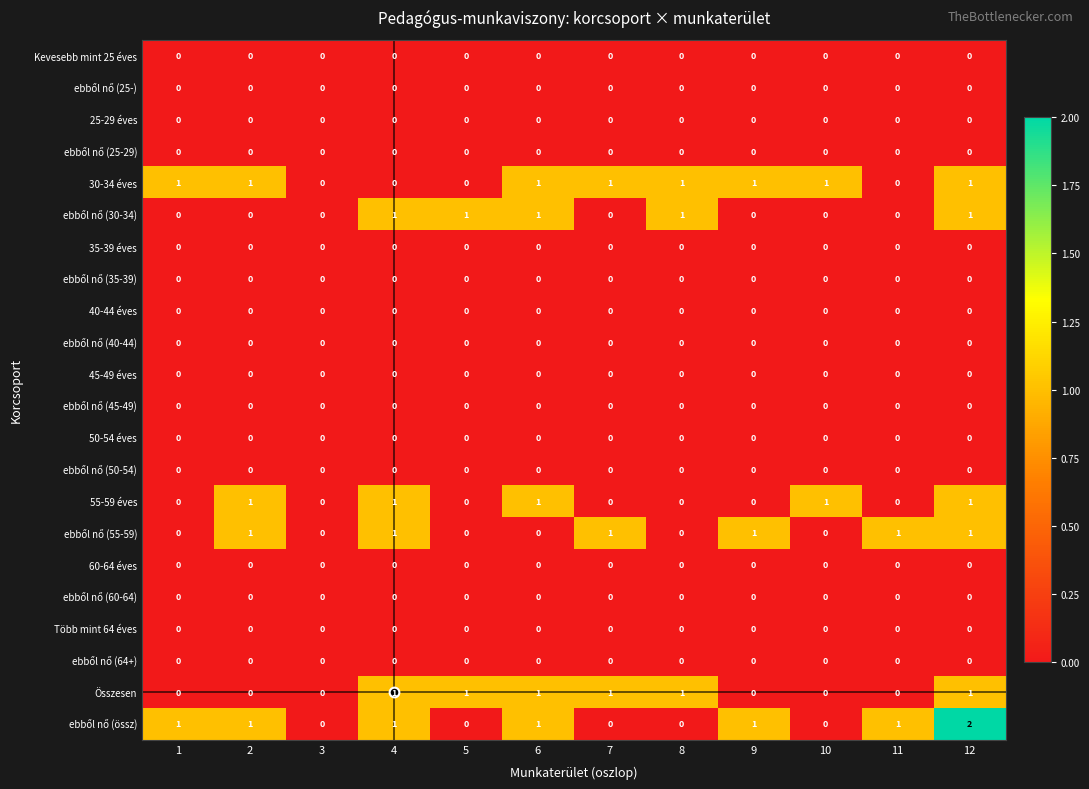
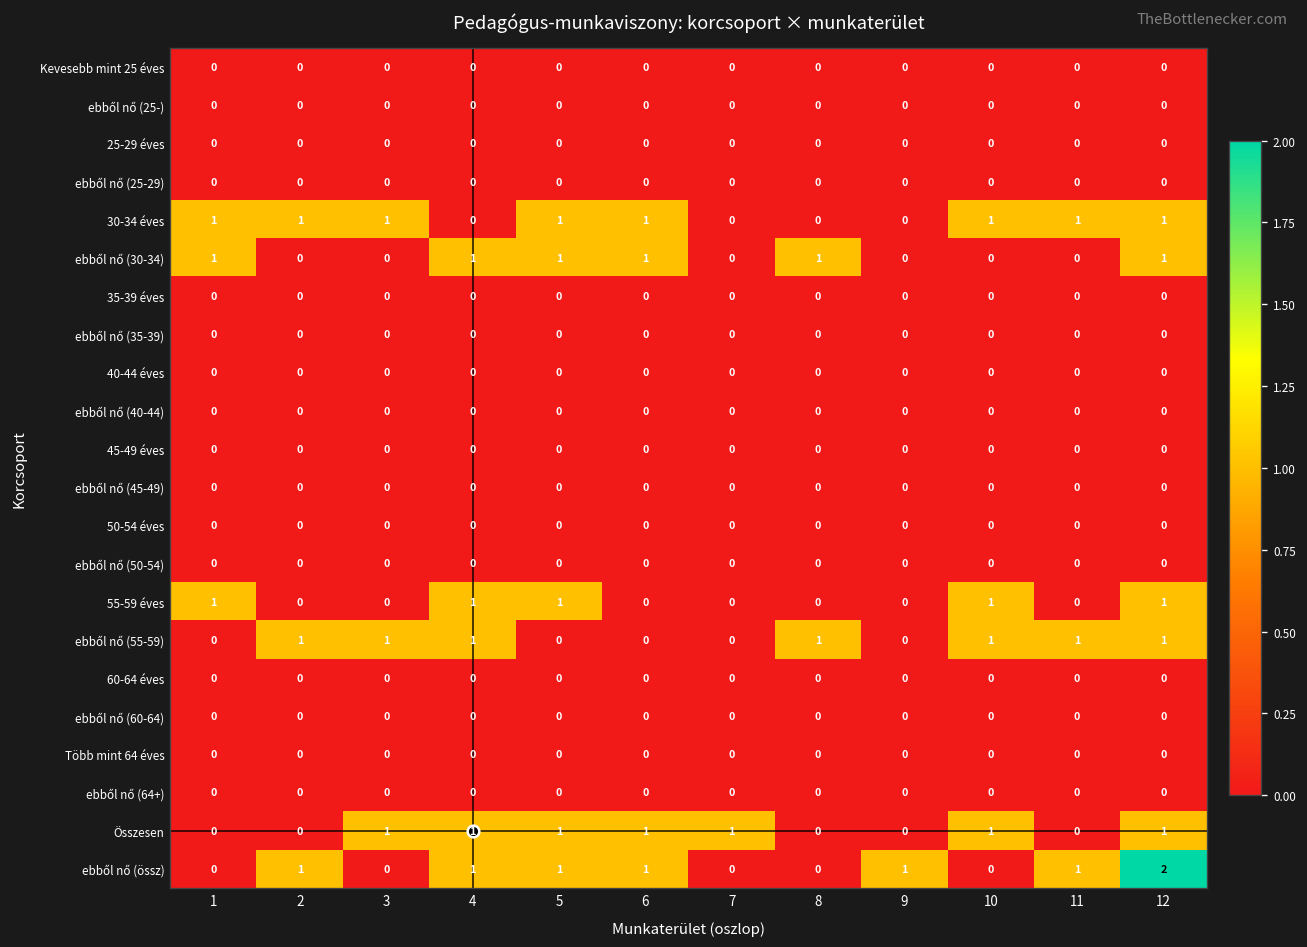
30-34 éves, 3: 0 -> 1
30-34 éves, 5: 0 -> 1
30-34 éves, 7: 1 -> 0
30-34 éves, 8: 1 -> 0
30-34 éves, 9: 1 -> 0
30-34 éves, 11: 0 -> 1
ebből nő (30-34), 1: 0 -> 1
55-59 éves, 1: 0 -> 1
55-59 éves, 2: 1 -> 0
55-59 éves, 5: 0 -> 1
55-59 éves, 6: 1 -> 0
ebből nő (55-59), 3: 0 -> 1
ebből nő (55-59), 7: 1 -> 0
ebből nő (55-59), 8: 0 -> 1
ebből nő (55-59), 9: 1 -> 0
ebből nő (55-59), 10: 0 -> 1
Összesen, 3: 0 -> 1
Összesen, 8: 1 -> 0
Összesen, 10: 0 -> 1
ebből nő (össz), 1: 1 -> 0
ebből nő (össz), 5: 0 -> 1
